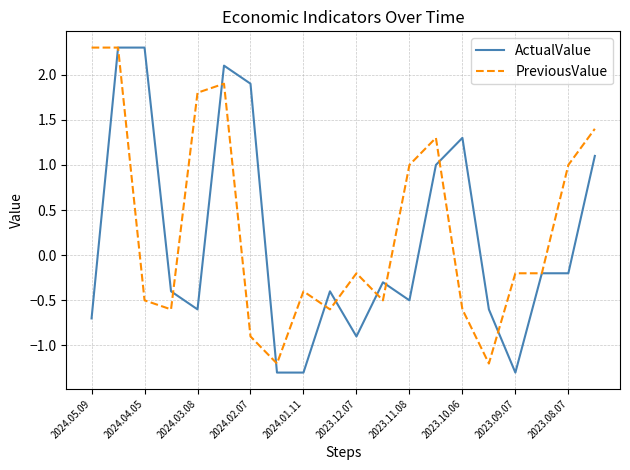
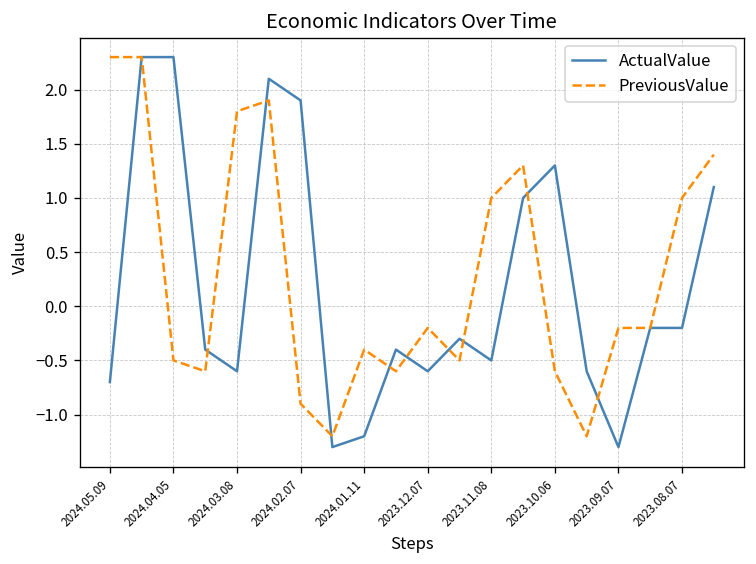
ActualValue, 2024.01.11: -1.3 -> -1.2
ActualValue, 2023.12.07: -0.9 -> -0.6
